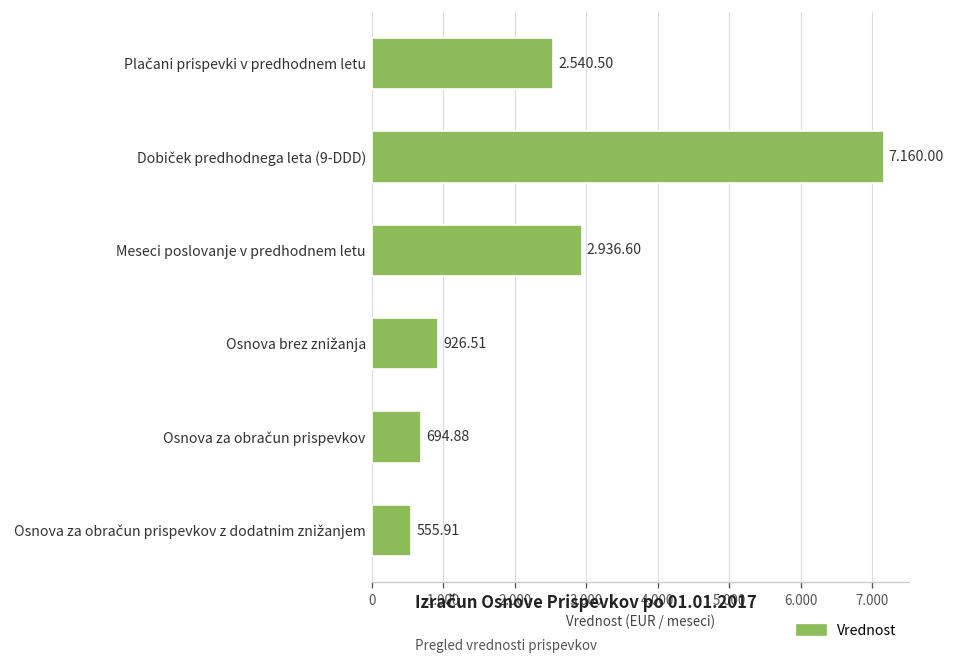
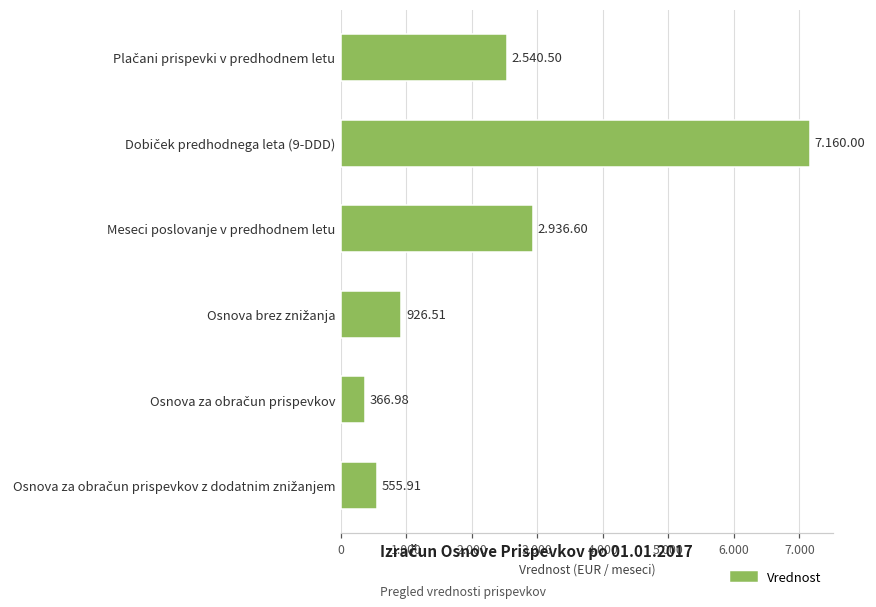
Osnova za obračun prispevkov: 694.88 -> 366.98
